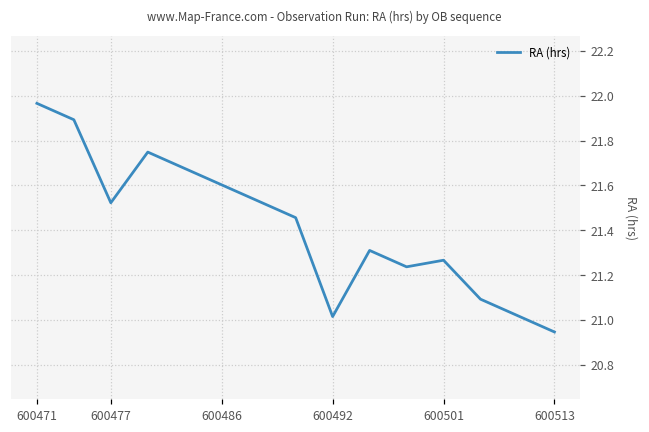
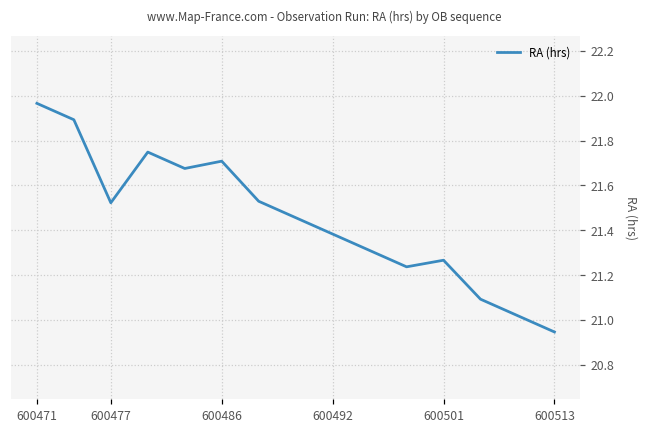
600486: 21.60 -> 21.71
600492: 21.02 -> 21.38
